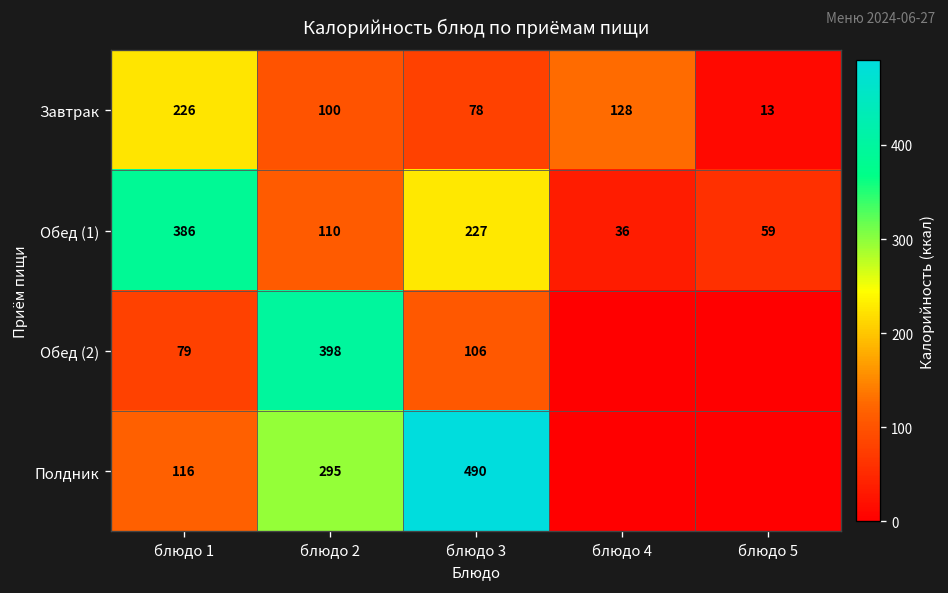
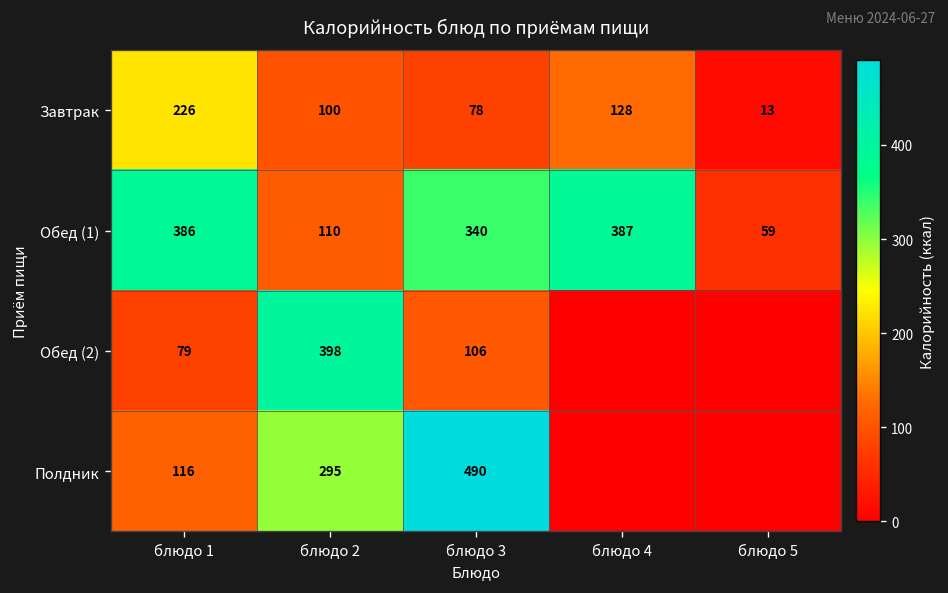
Обед (1), блюдо 3: 227 -> 340
Обед (1), блюдо 4: 36 -> 387
